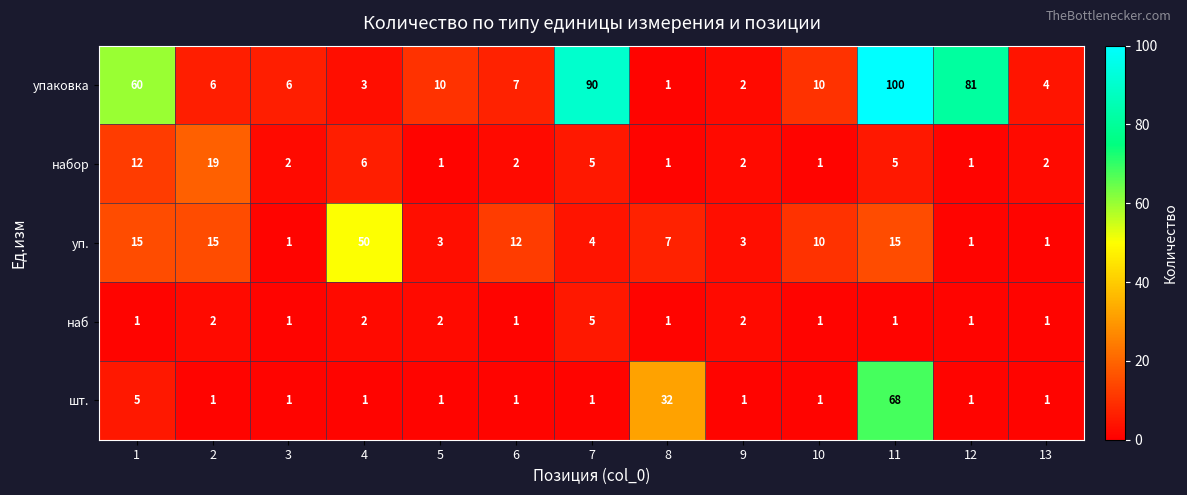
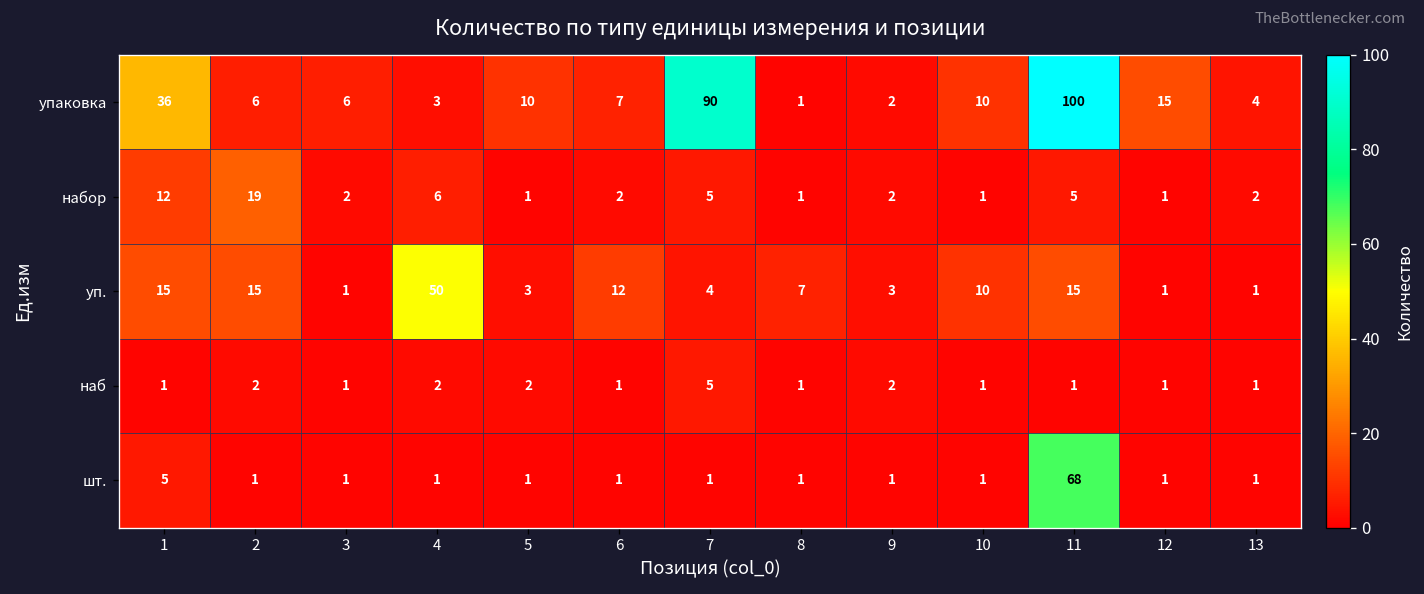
упаковка, 1: 60 -> 36
упаковка, 12: 81 -> 15
шт., 8: 32 -> 1
